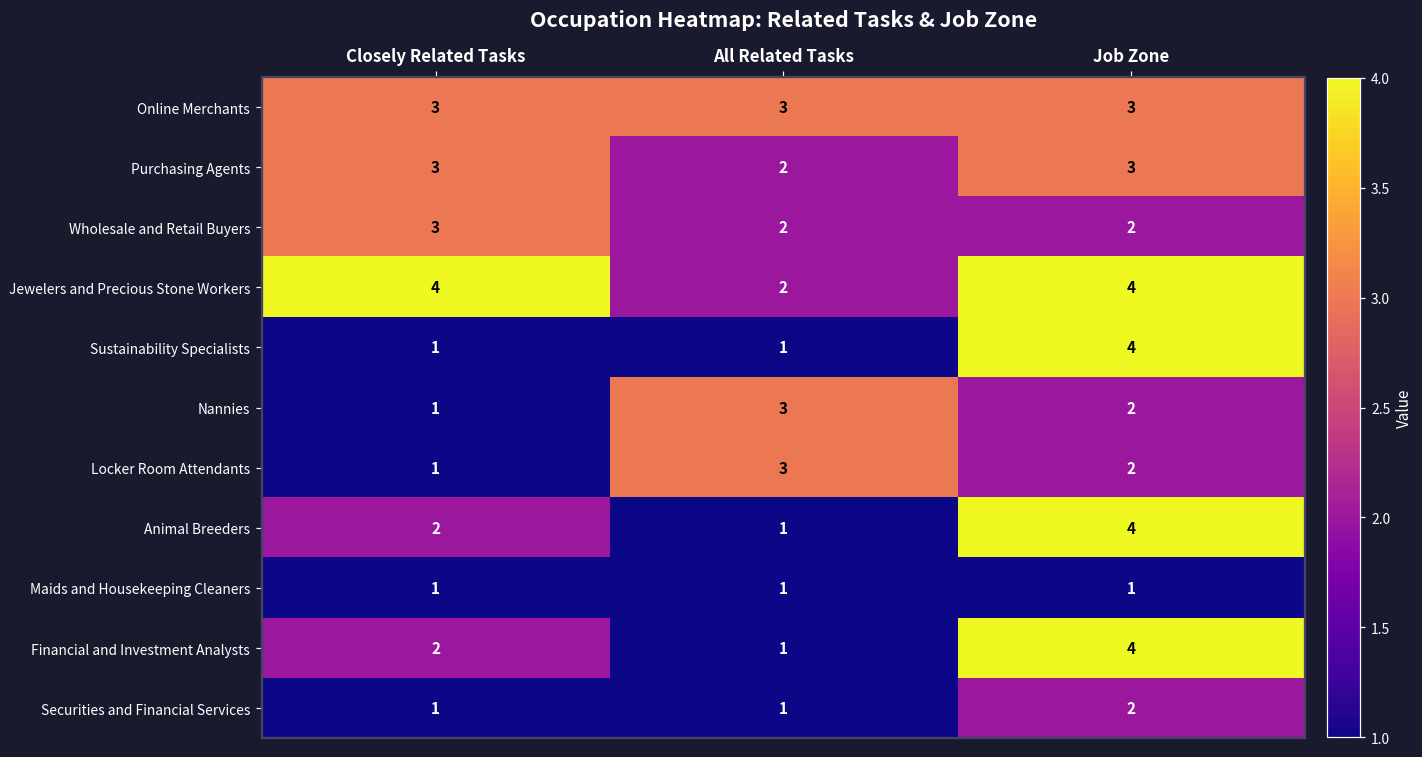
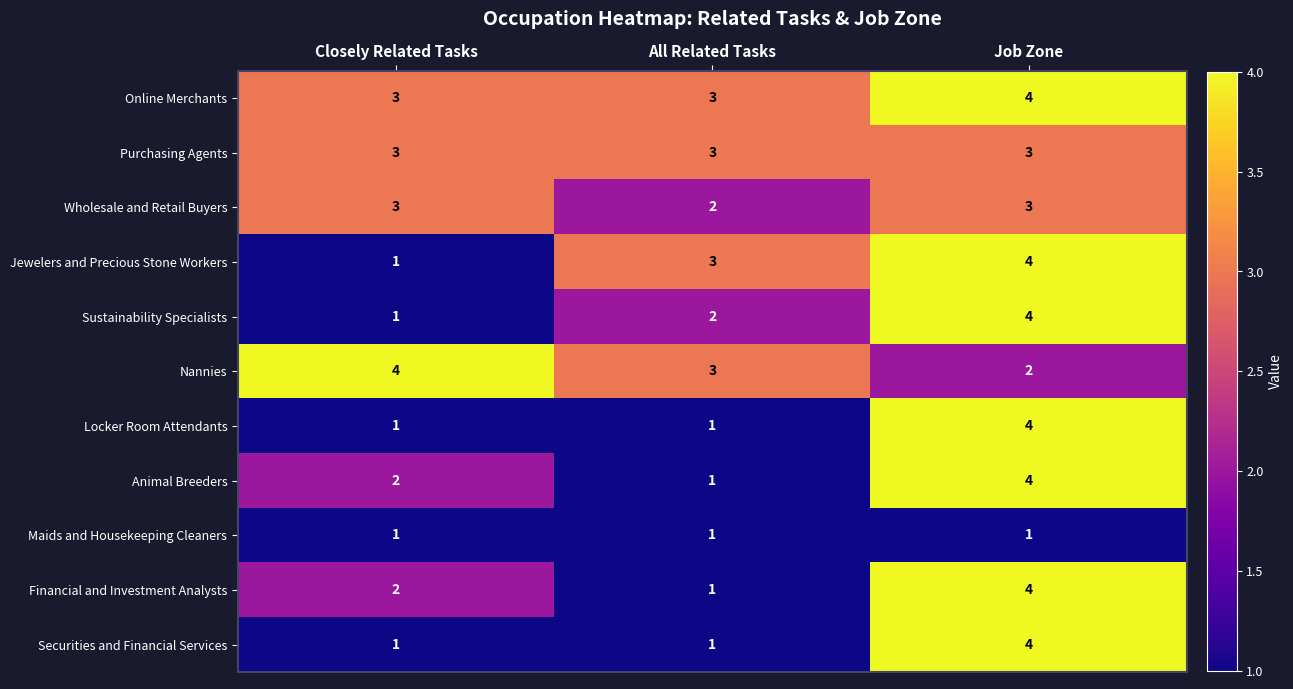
Online Merchants, Job Zone: 3 -> 4
Purchasing Agents, All Related Tasks: 2 -> 3
Wholesale and Retail Buyers, Job Zone: 2 -> 3
Jewelers and Precious Stone Workers, Closely Related Tasks: 4 -> 1
Jewelers and Precious Stone Workers, All Related Tasks: 2 -> 3
Sustainability Specialists, All Related Tasks: 1 -> 2
Nannies, Closely Related Tasks: 1 -> 4
Locker Room Attendants, All Related Tasks: 3 -> 1
Locker Room Attendants, Job Zone: 2 -> 4
Securities and Financial Services, Job Zone: 2 -> 4
